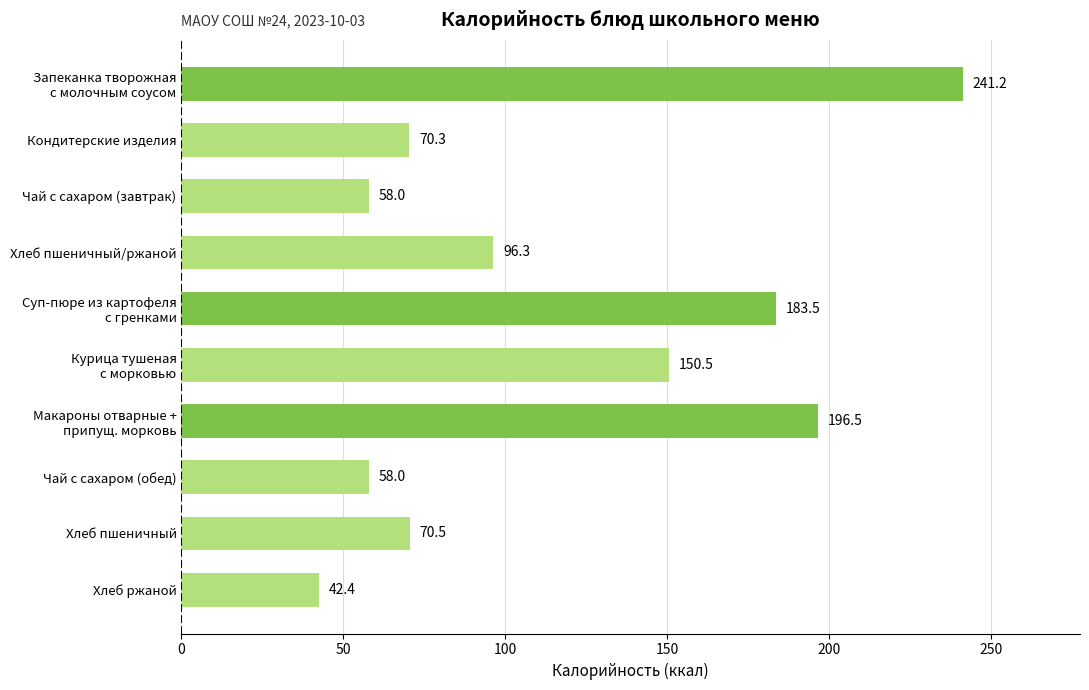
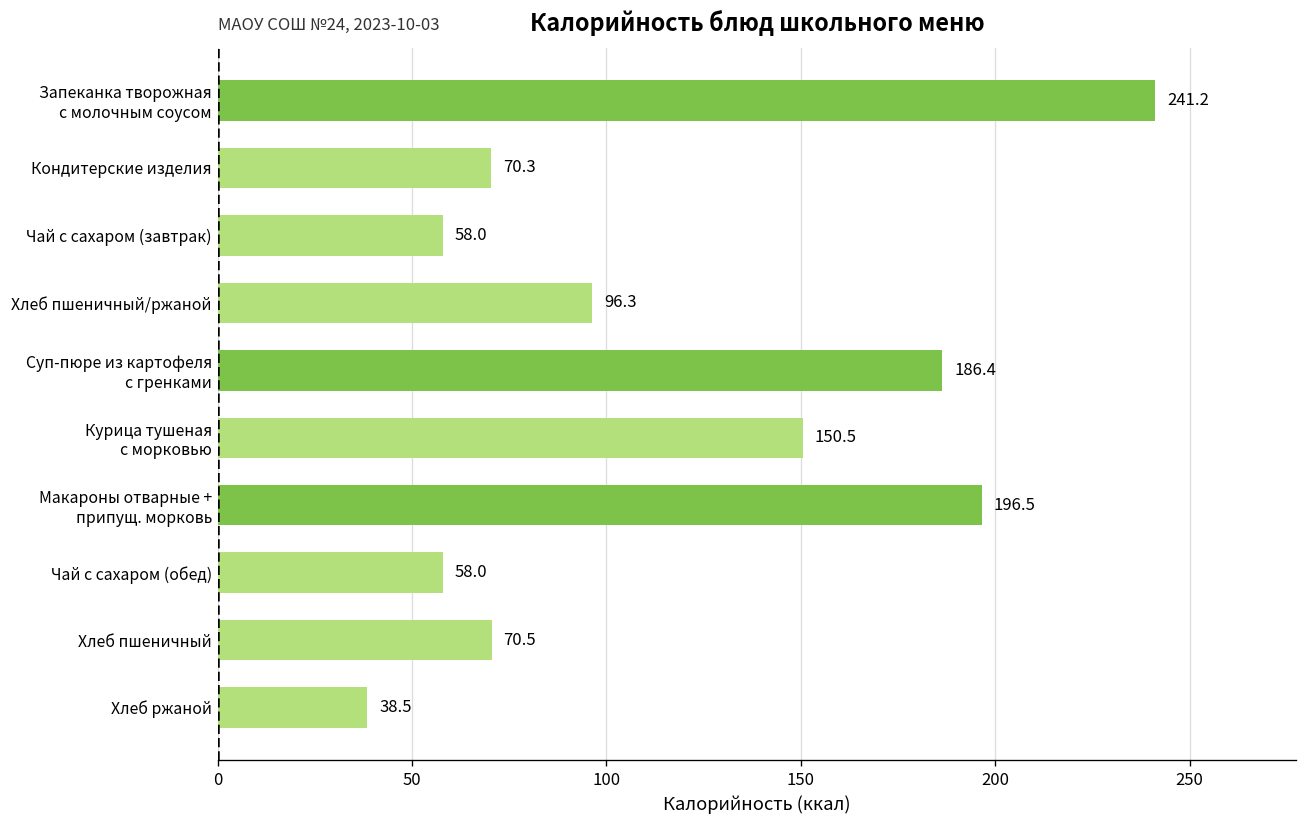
Суп-пюре из картофеля с гренками: 183.5 -> 186.4
Хлеб ржаной: 42.4 -> 38.5
